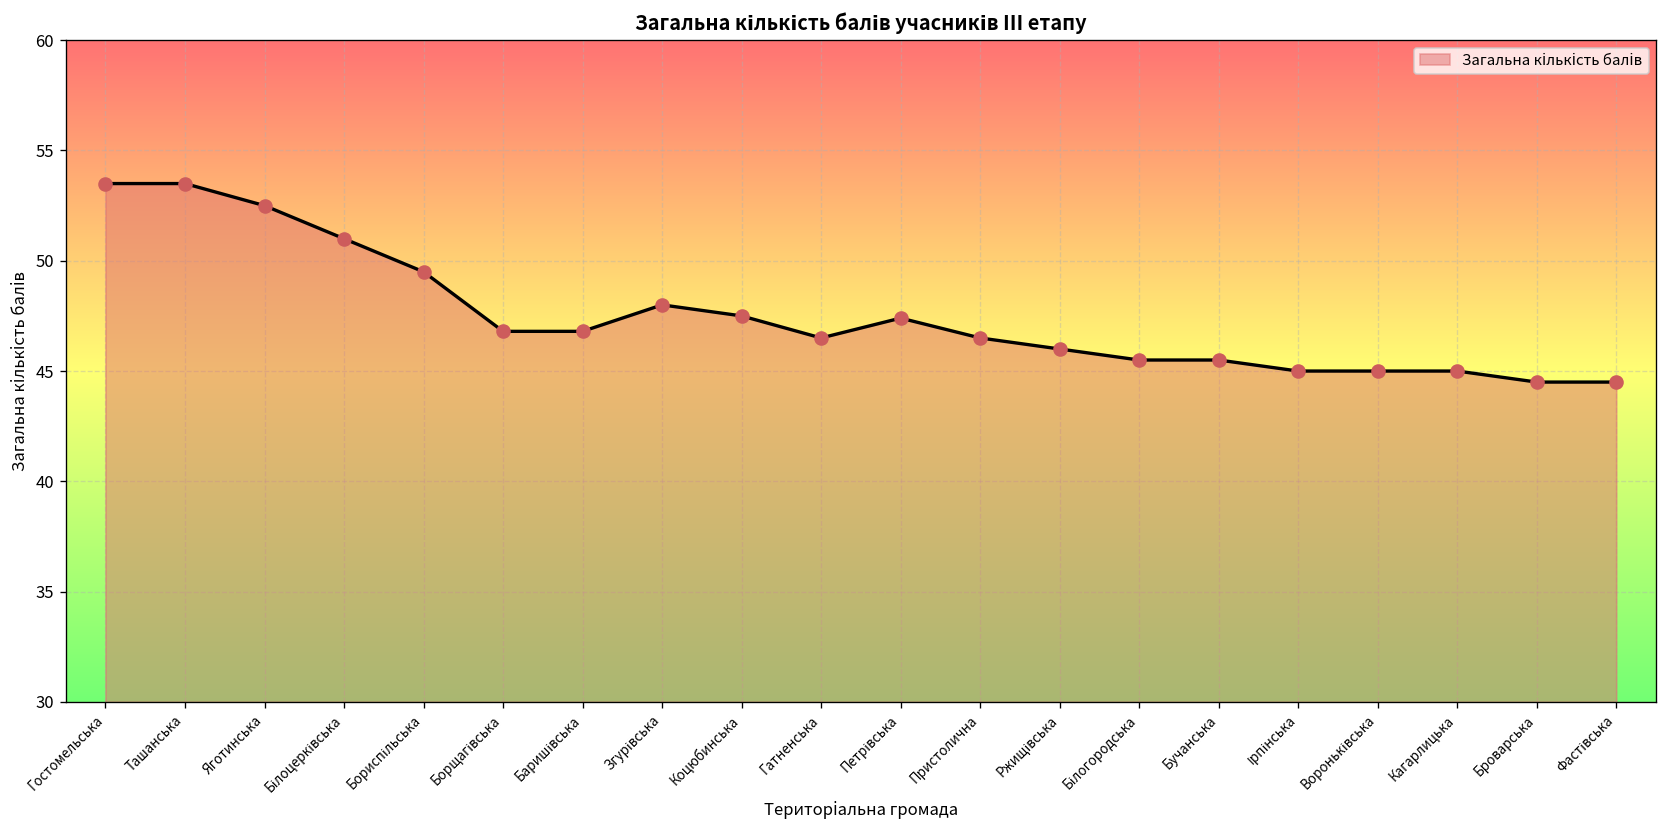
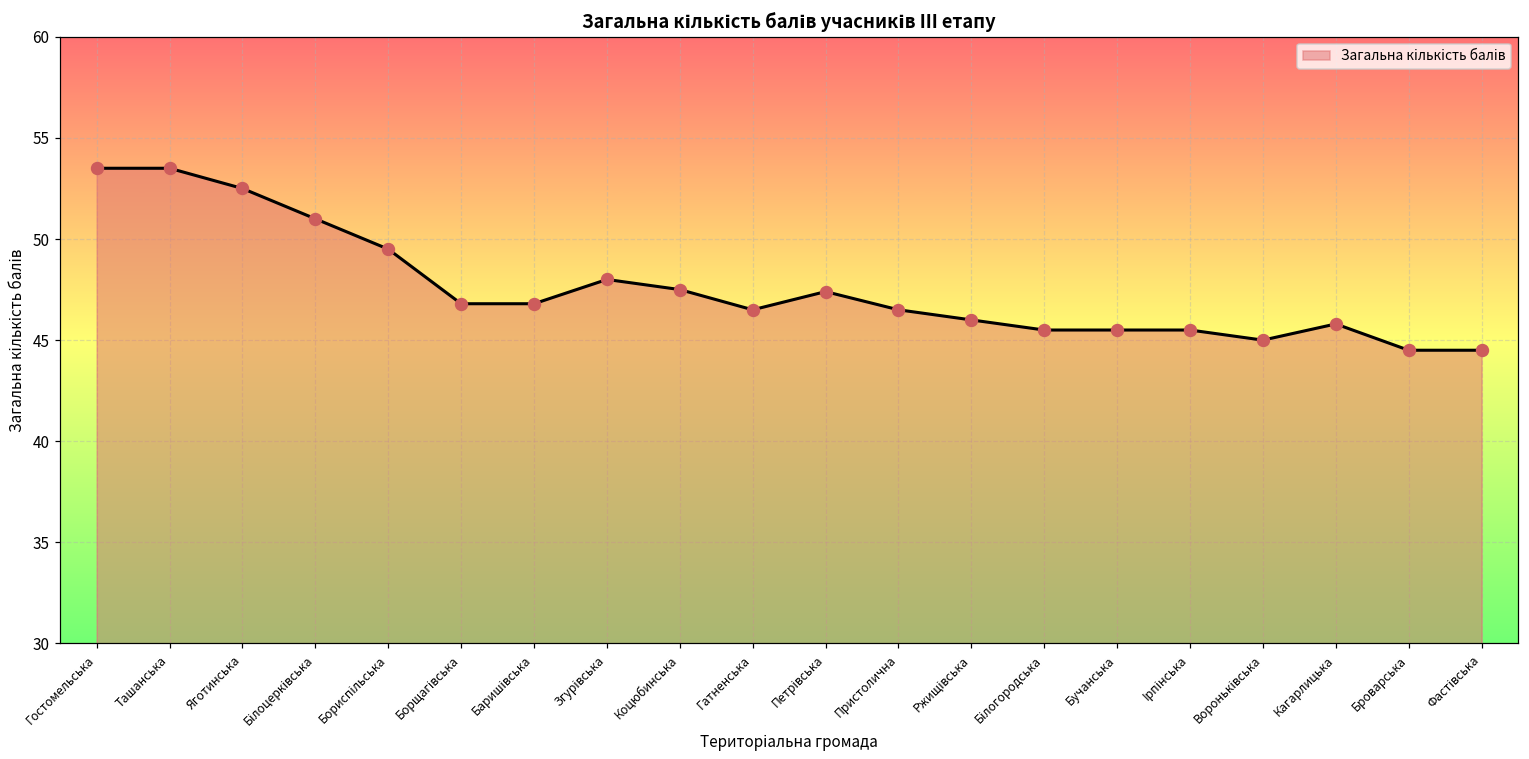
Ірпінська: 45.0 -> 45.5
Кагарлицька: 45.0 -> 45.8
